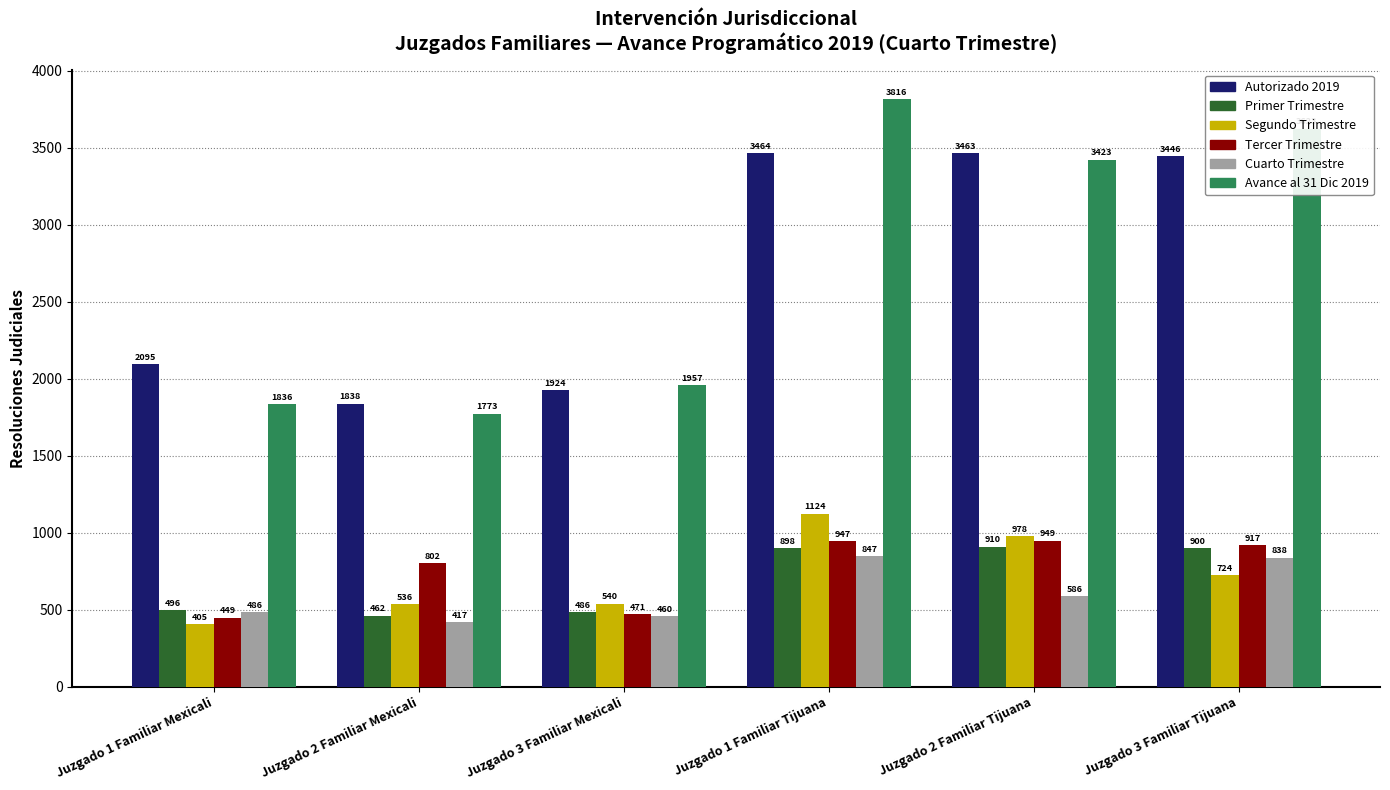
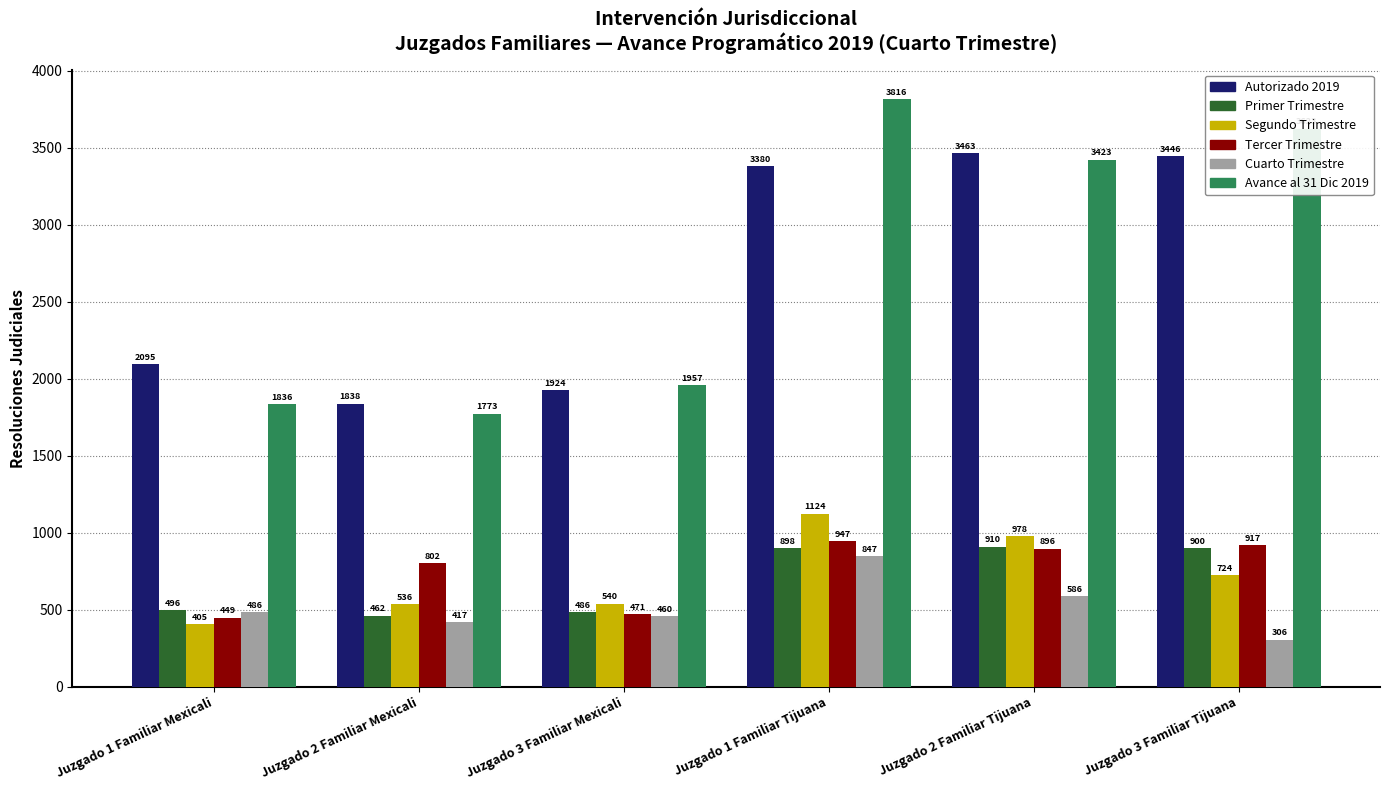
Autorizado 2019, Juzgado 1 Familiar Tijuana: 3464 -> 3380
Tercer Trimestre, Juzgado 2 Familiar Tijuana: 949 -> 896
Cuarto Trimestre, Juzgado 3 Familiar Tijuana: 838 -> 306
